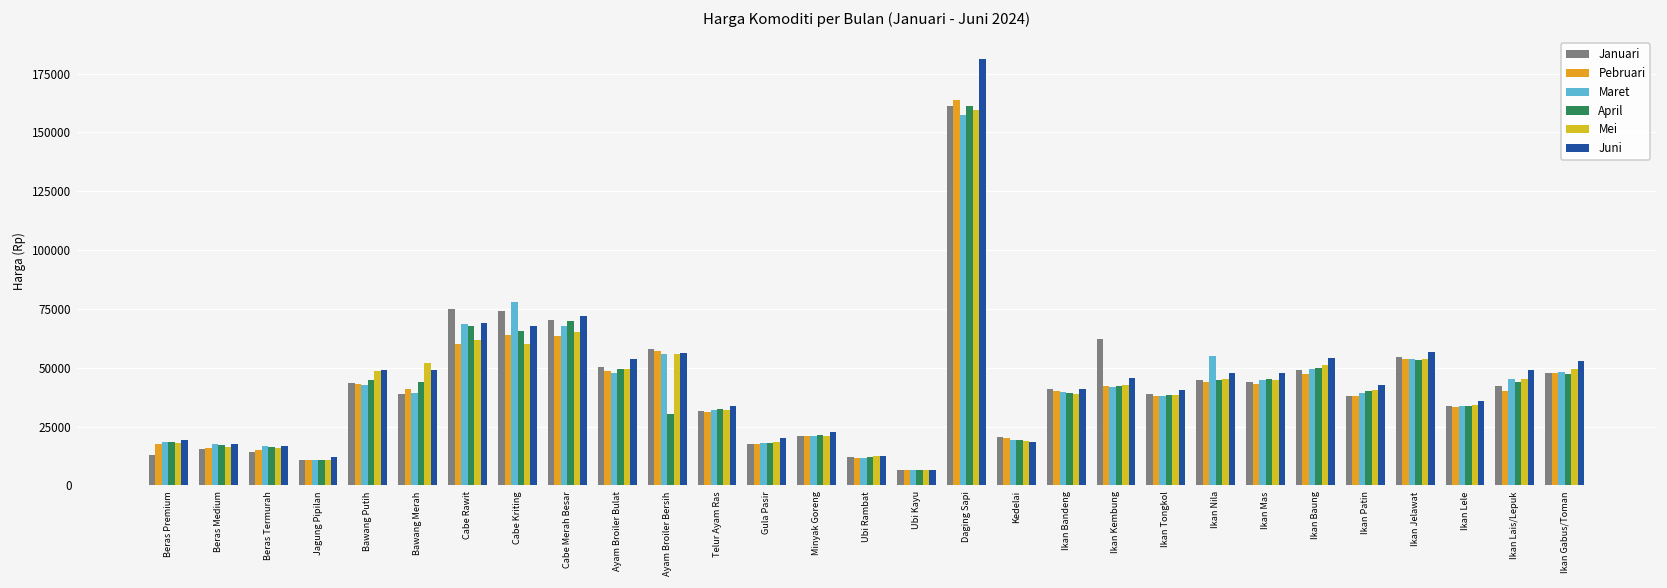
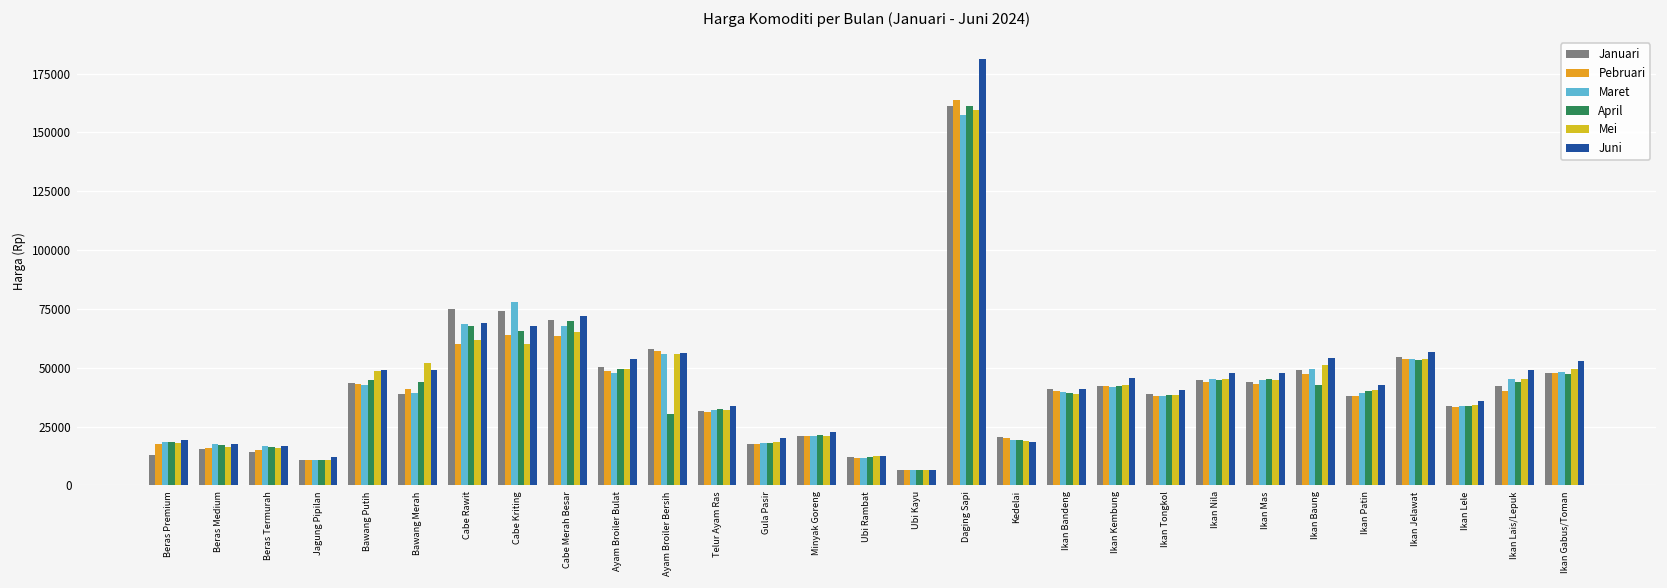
Januari, Ikan Kembung: 62000 -> 42000
Maret, Ikan Nila: 55000 -> 45000
April, Ikan Baung: 50000 -> 43000
